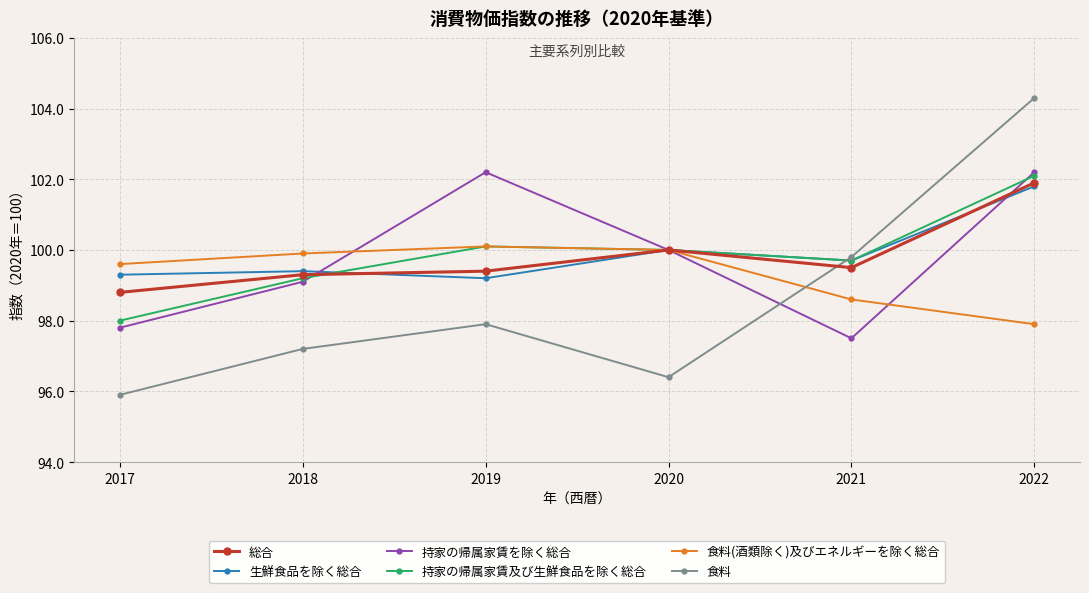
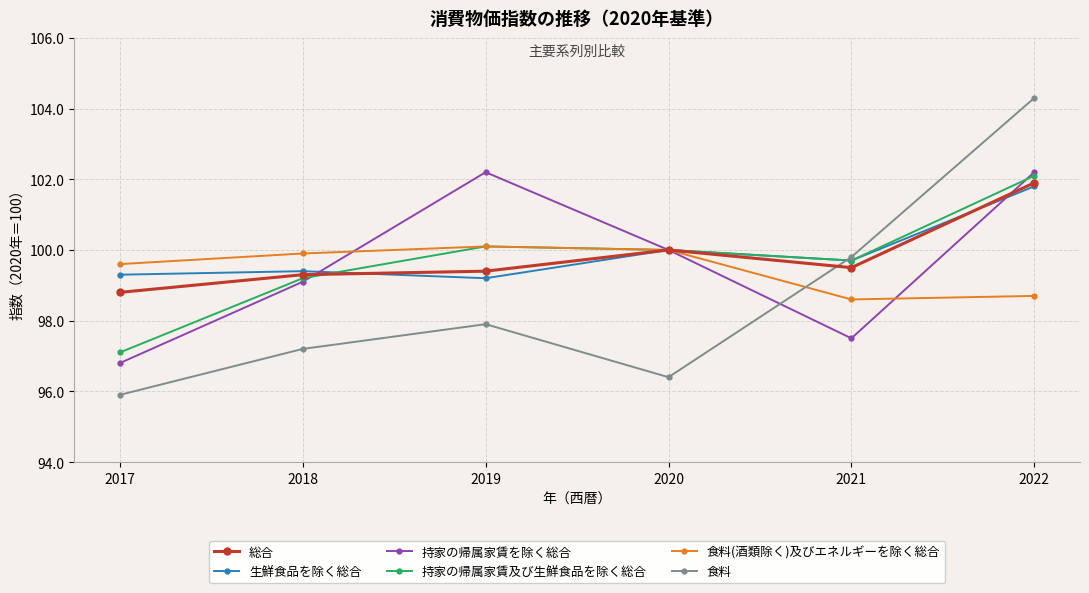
持家の帰属家賃を除く総合, 2017: 97.8 -> 96.8
持家の帰属家賃及び生鮮食品を除く総合, 2017: 98.0 -> 97.1
食料(酒類除く)及びエネルギーを除く総合, 2022: 97.9 -> 98.7
